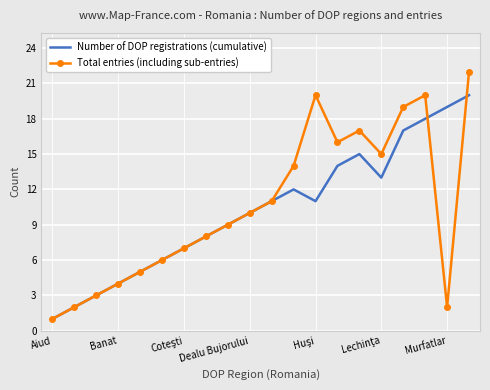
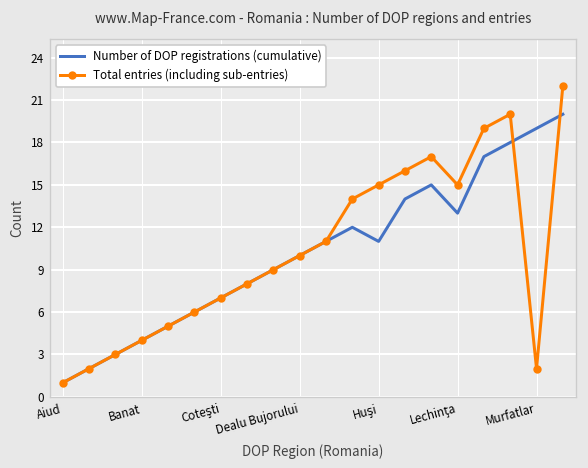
Total entries (including sub-entries), Huşi: 20 -> 15
